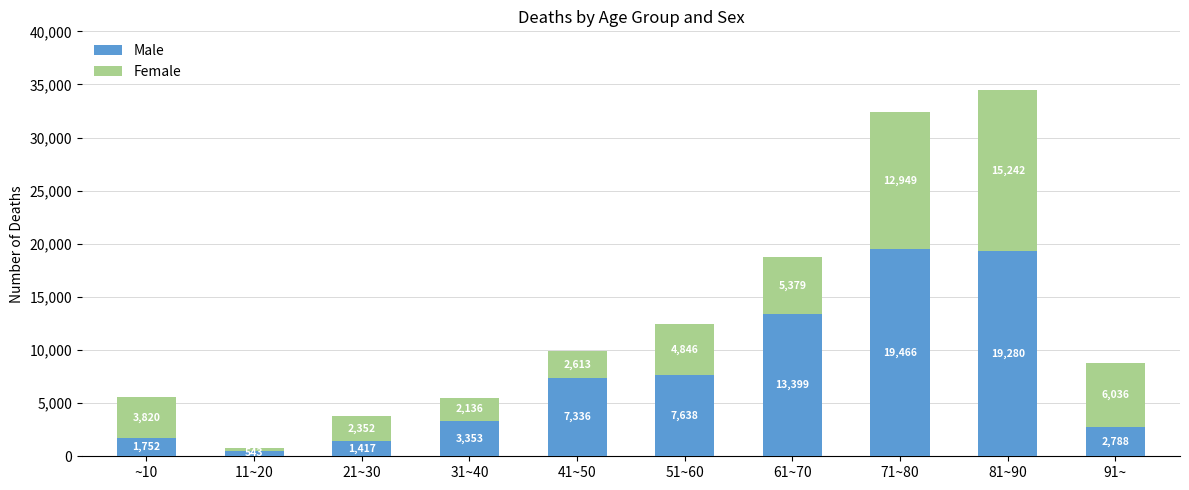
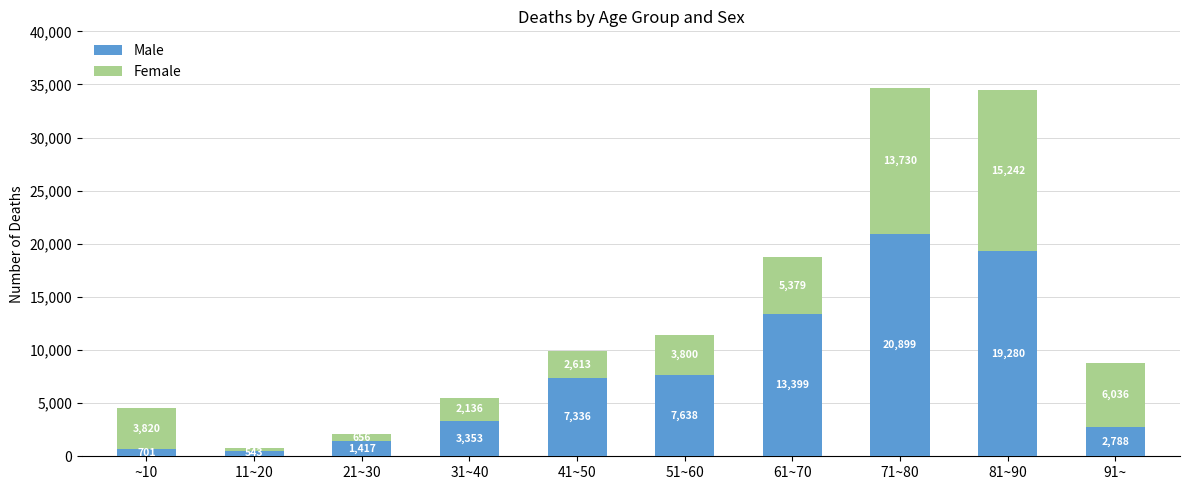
Male, ~10: 1,752 -> 701
Female, 21~30: 2,352 -> 656
Female, 51~60: 4,846 -> 3,800
Male, 71~80: 19,466 -> 20,899
Female, 71~80: 12,949 -> 13,730
